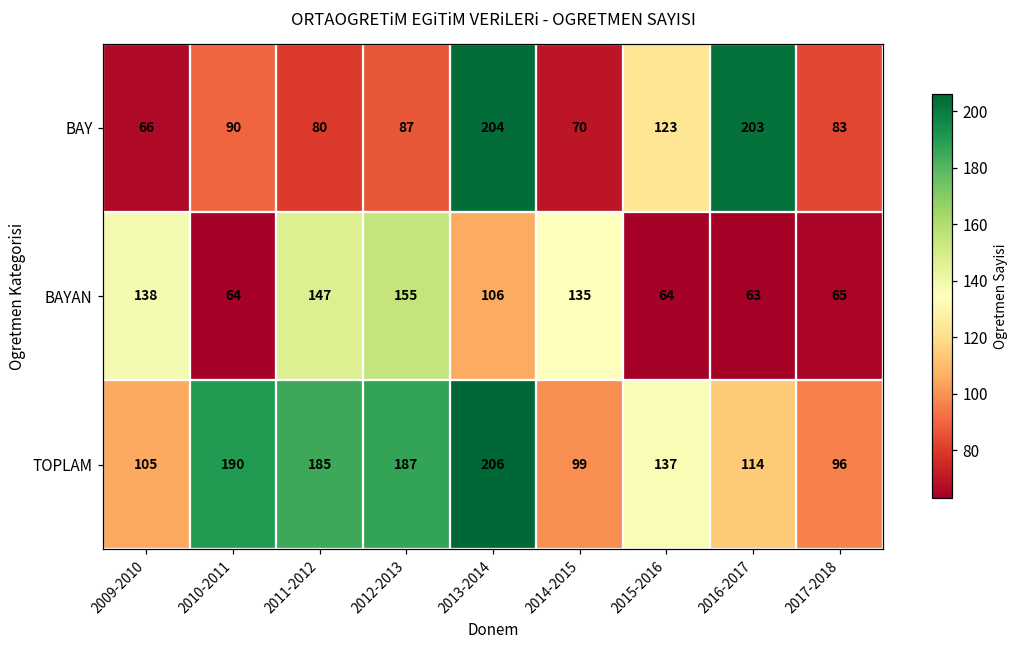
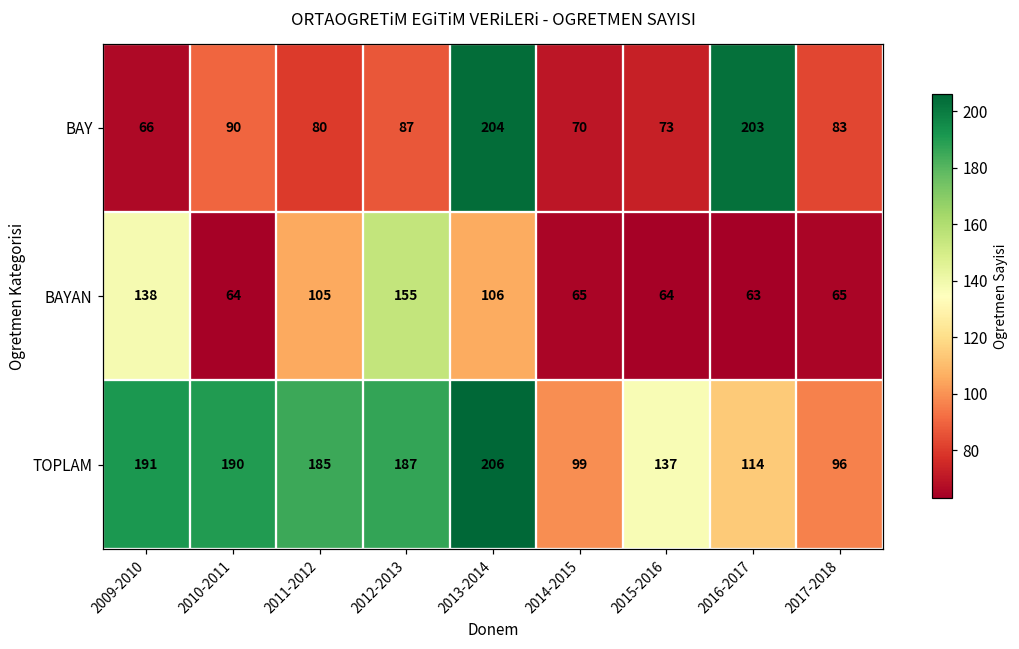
BAY, 2015-2016: 123 -> 73
BAYAN, 2011-2012: 147 -> 105
BAYAN, 2014-2015: 135 -> 65
TOPLAM, 2009-2010: 105 -> 191
